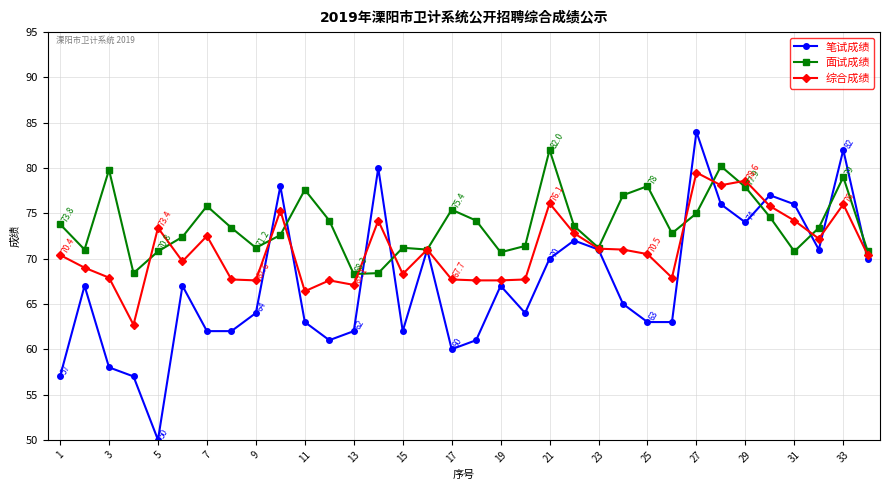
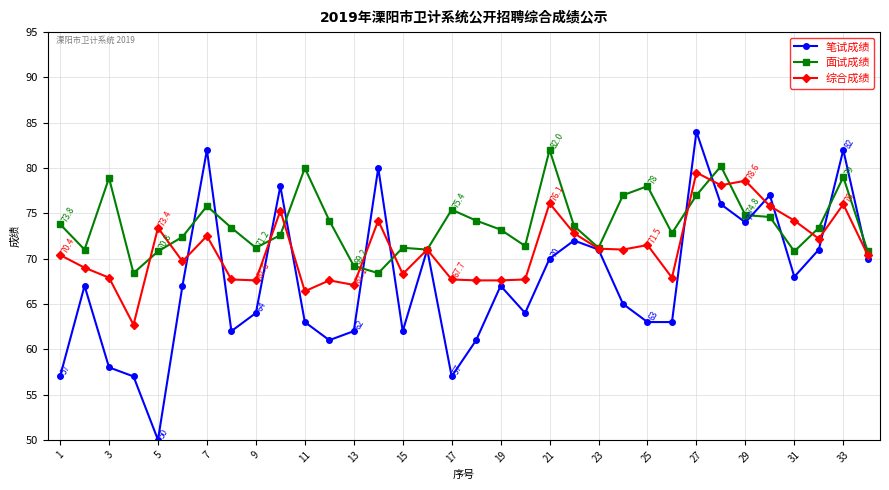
面试成绩, 3: 80 -> 79
笔试成绩, 7: 62 -> 82
面试成绩, 11: 78 -> 80
面试成绩, 13: 68.3 -> 69.2
笔试成绩, 17: 60 -> 57
面试成绩, 19: 71 -> 73
综合成绩, 25: 70.5 -> 71.5
面试成绩, 27: 75 -> 77
面试成绩, 29: 77.9 -> 74.8
笔试成绩, 31: 76 -> 68
